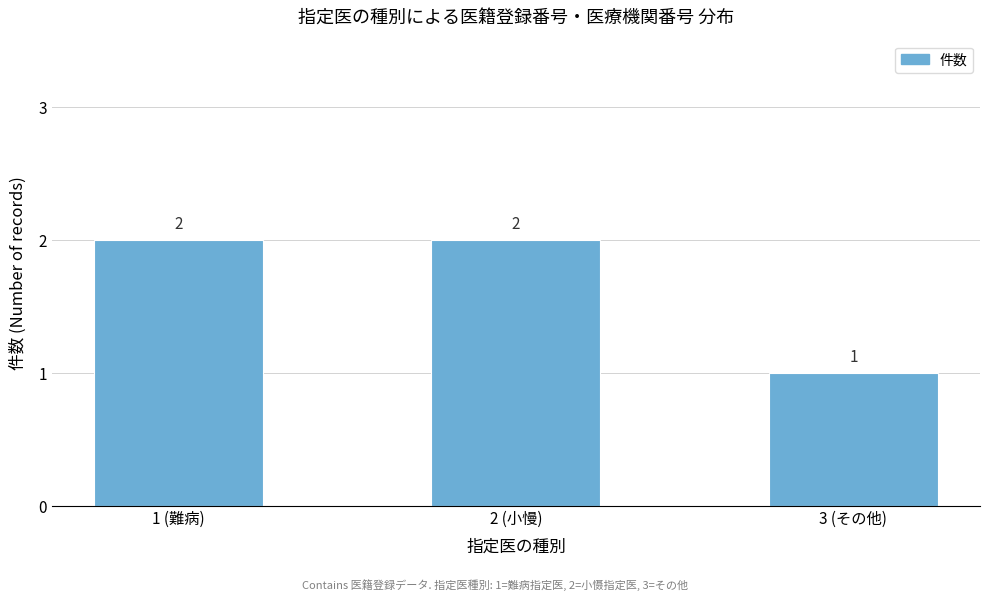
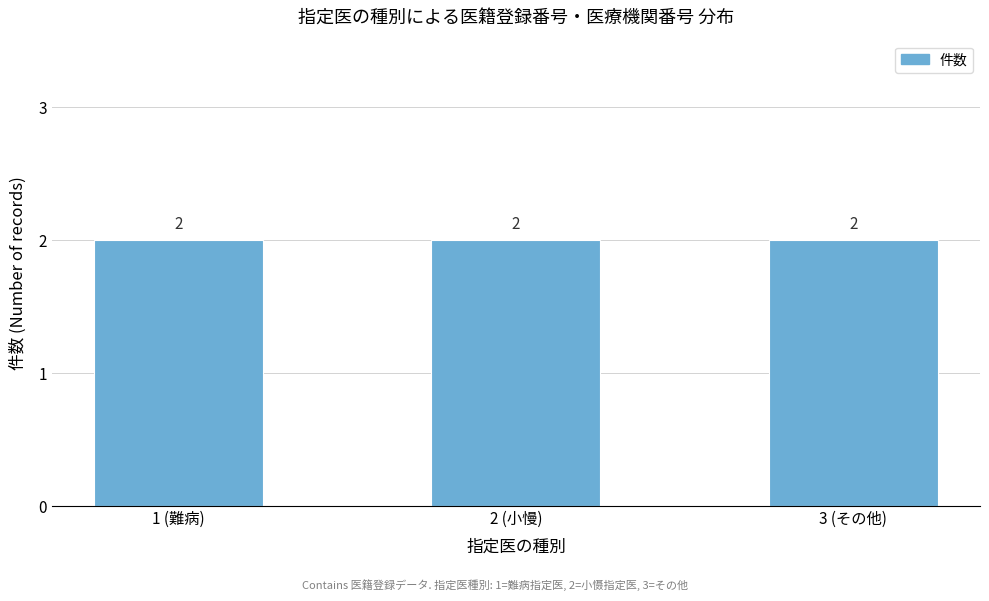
3 (その他): 1 -> 2
